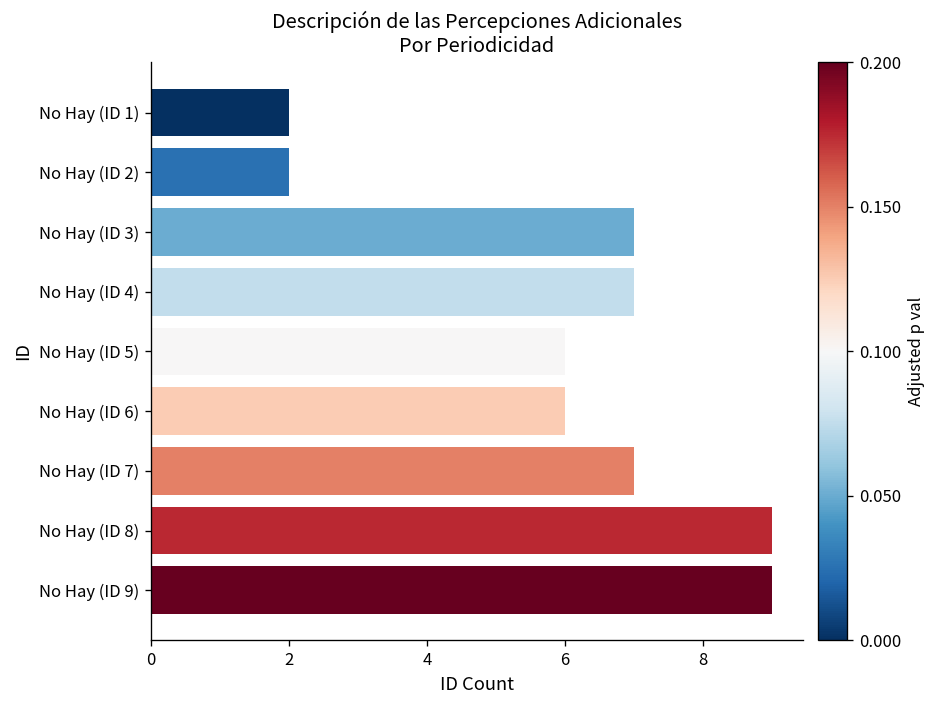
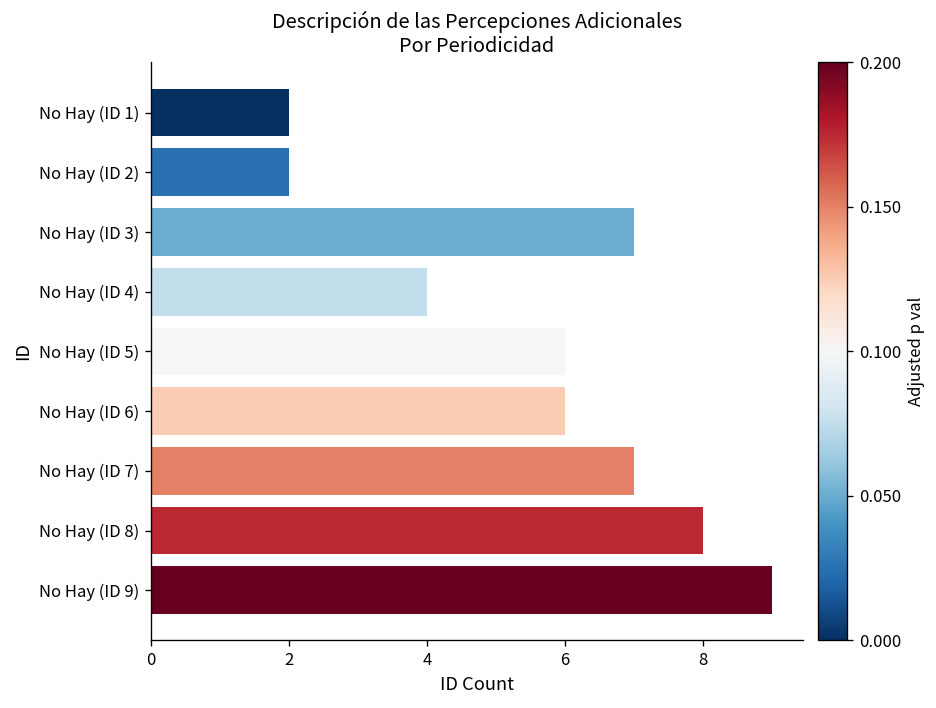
No Hay (ID 4): 7 -> 4
No Hay (ID 8): 9 -> 8
